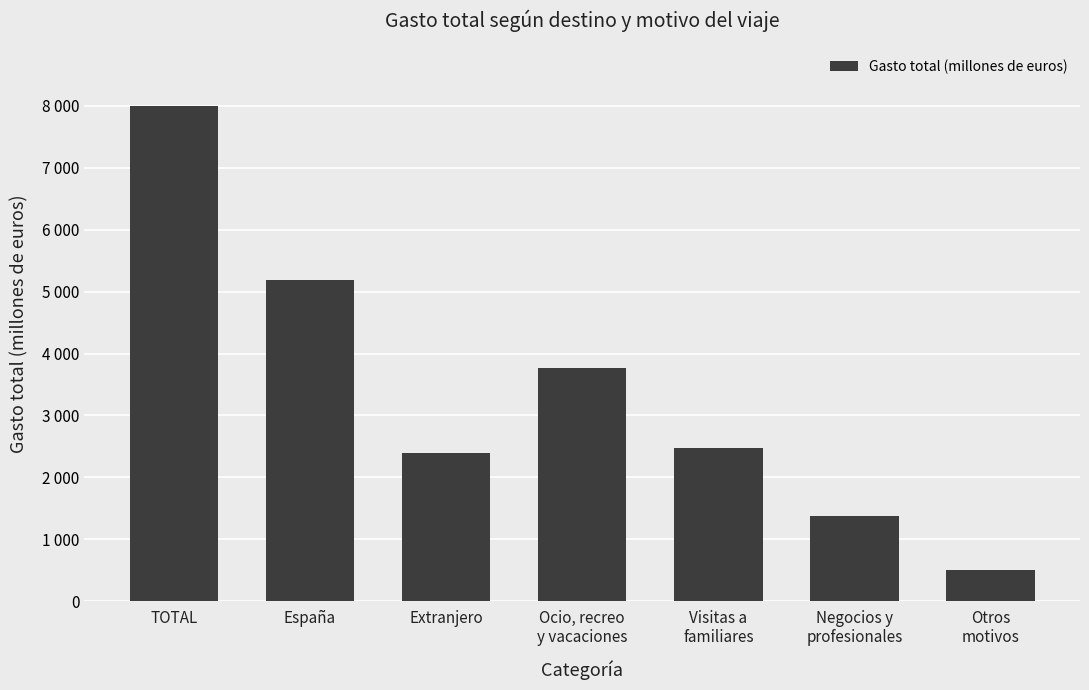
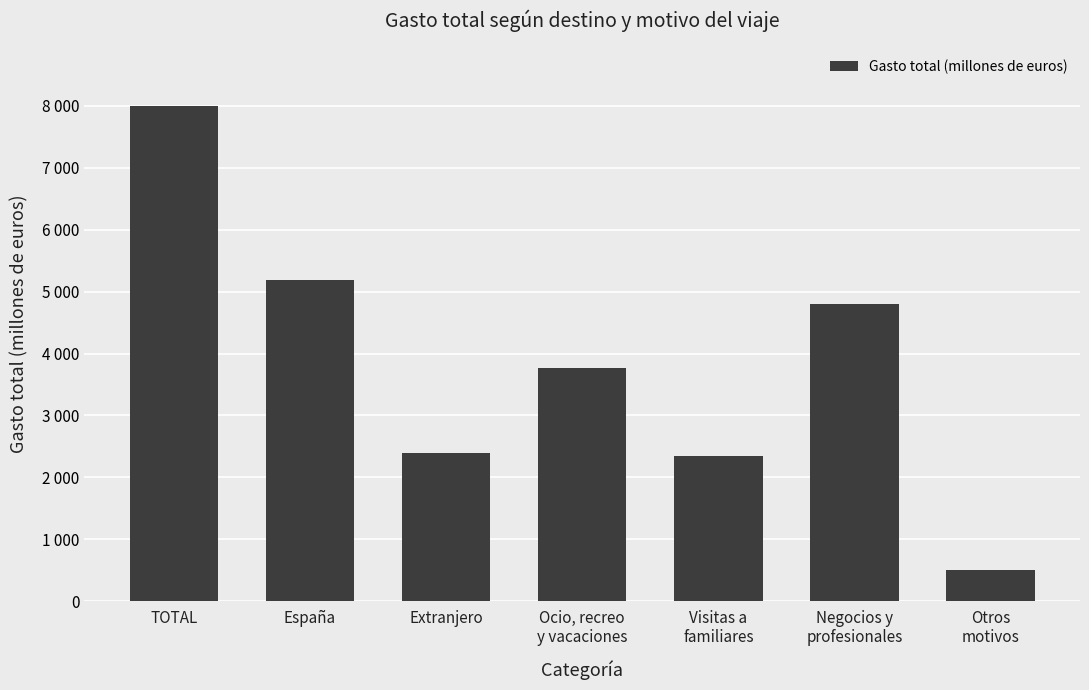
Visitas a familiares: 2500 -> 2300
Negocios y profesionales: 1400 -> 4800
